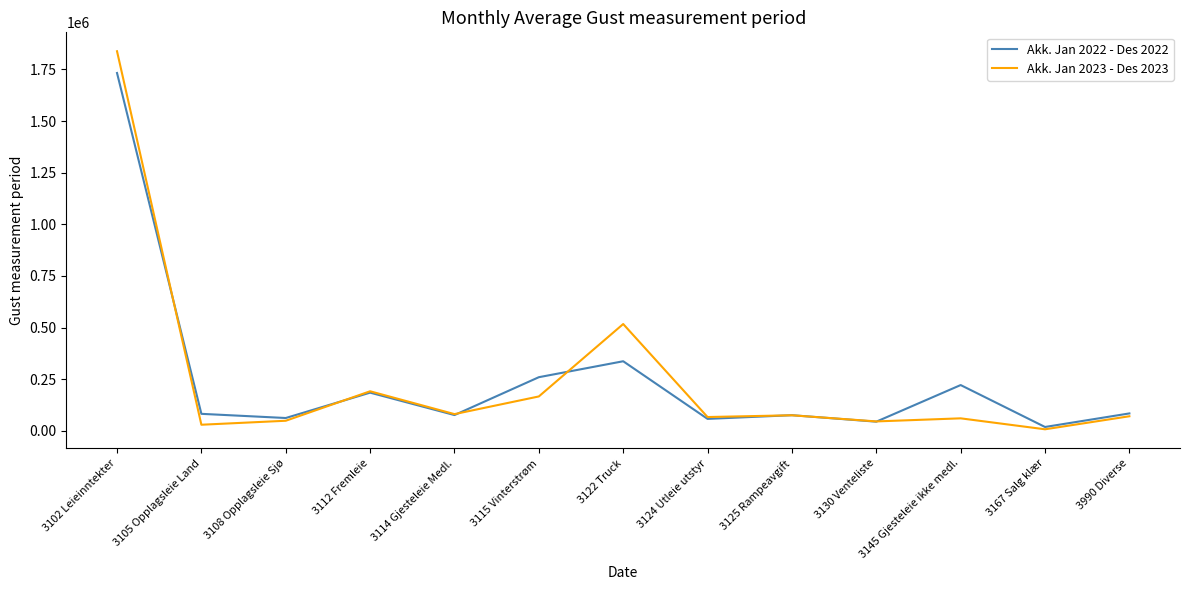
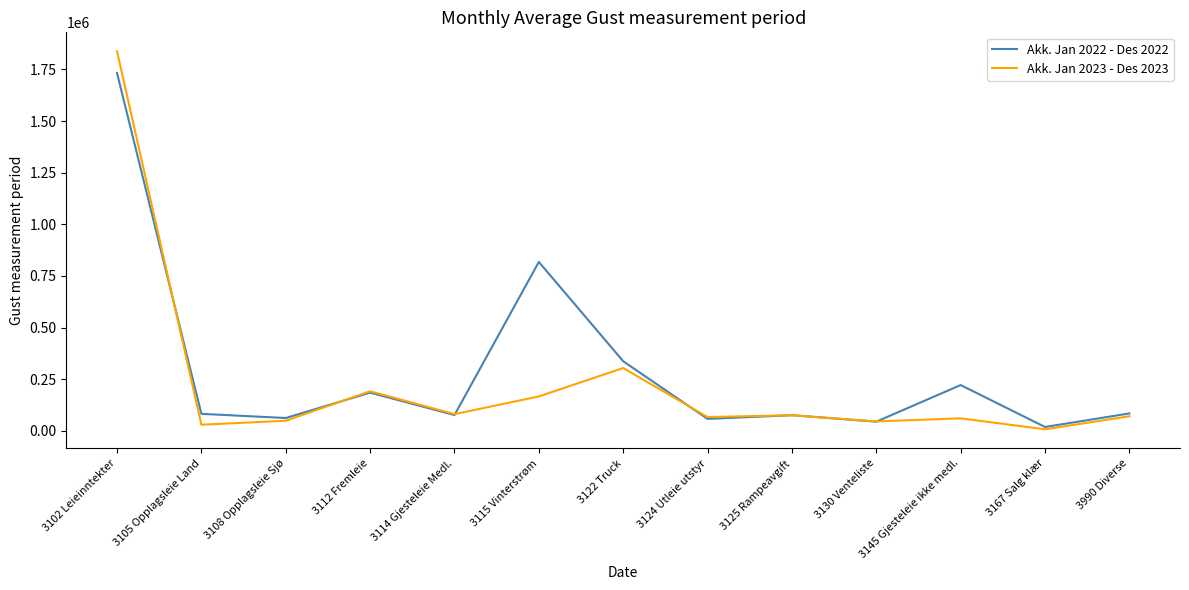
Akk. Jan 2022 - Des 2022, 3115 Vinterstrøm: 260000 -> 820000
Akk. Jan 2023 - Des 2023, 3122 Truck: 520000 -> 300000
